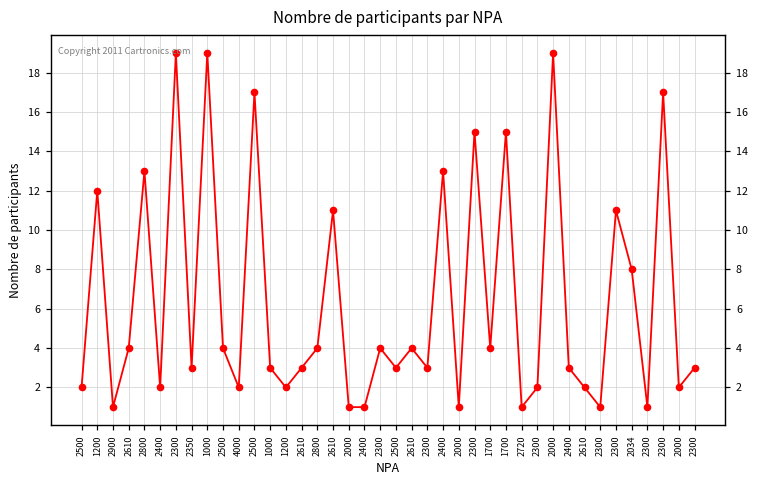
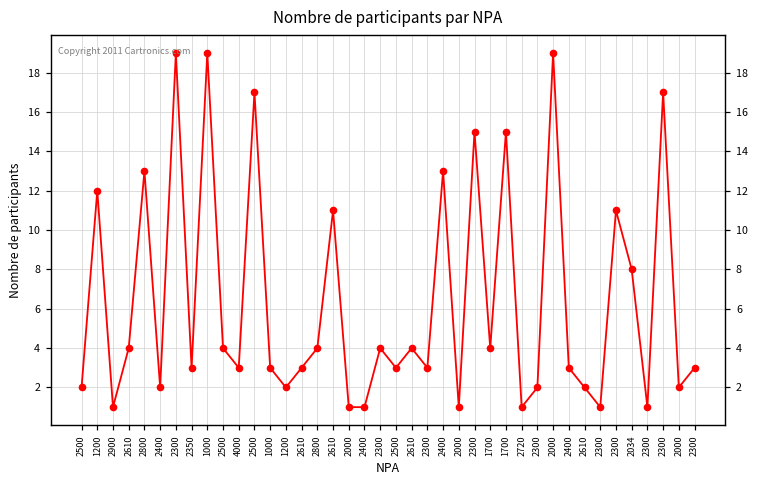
4000: 2 -> 3
